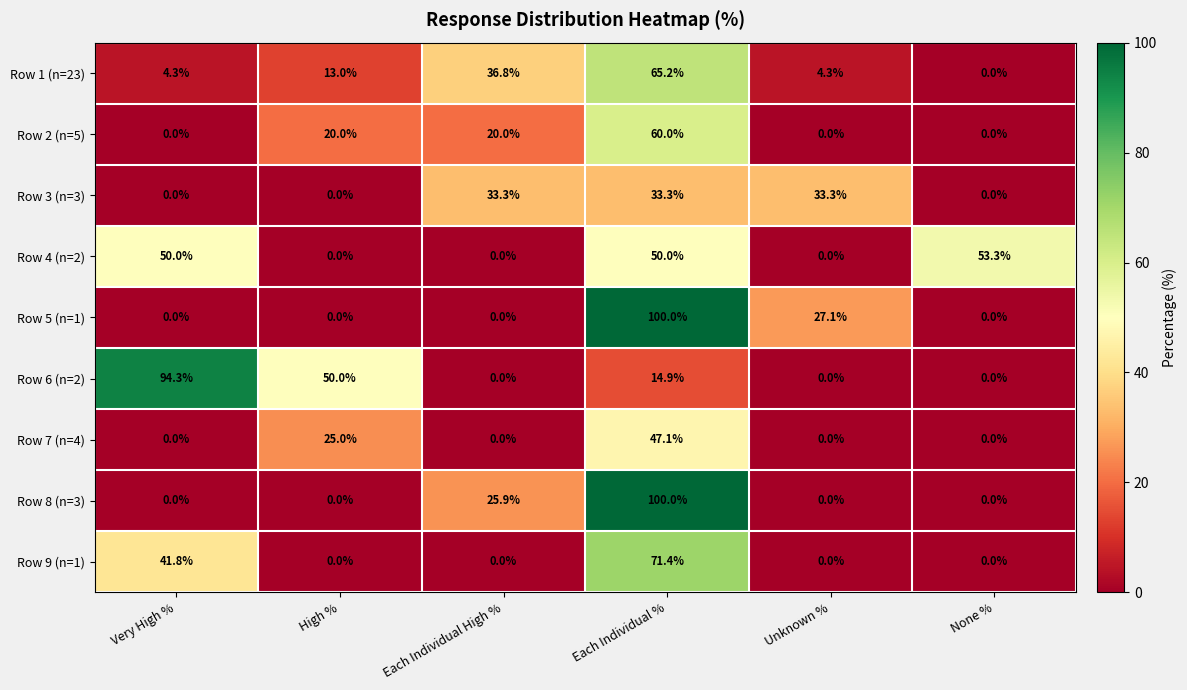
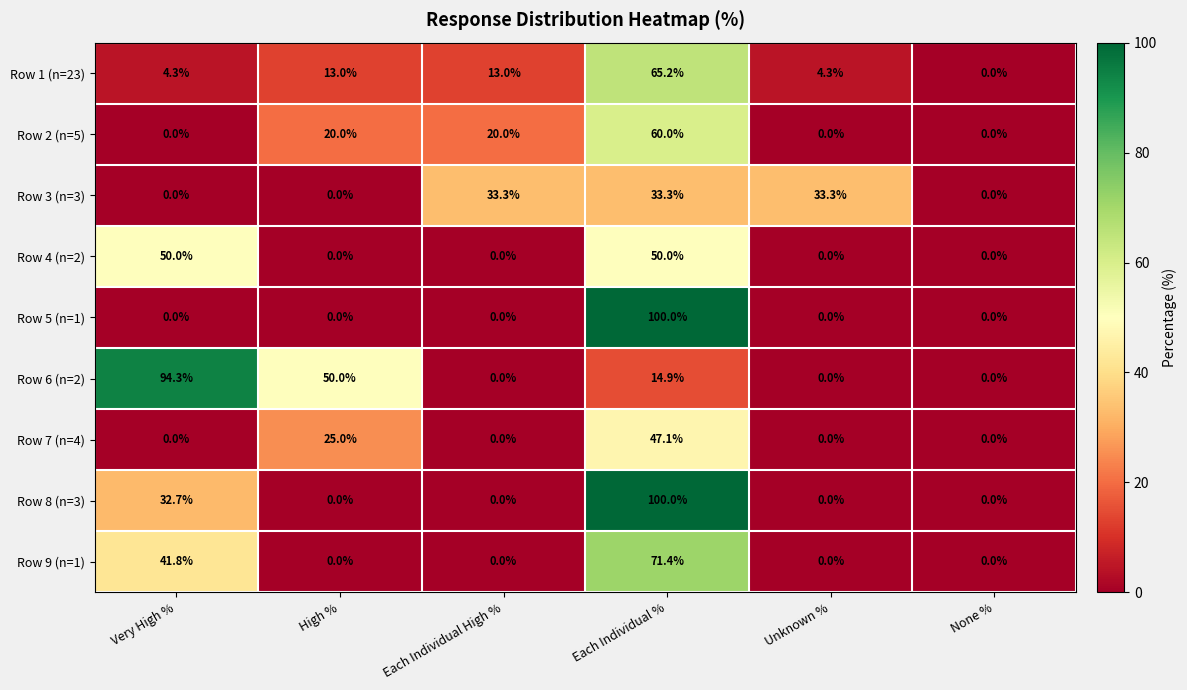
Row 1 (n=23), Each Individual High %: 36.8% -> 13.0%
Row 4 (n=2), None %: 53.3% -> 0.0%
Row 5 (n=1), Unknown %: 27.1% -> 0.0%
Row 8 (n=3), Very High %: 0.0% -> 32.7%
Row 8 (n=3), Each Individual High %: 25.9% -> 0.0%
